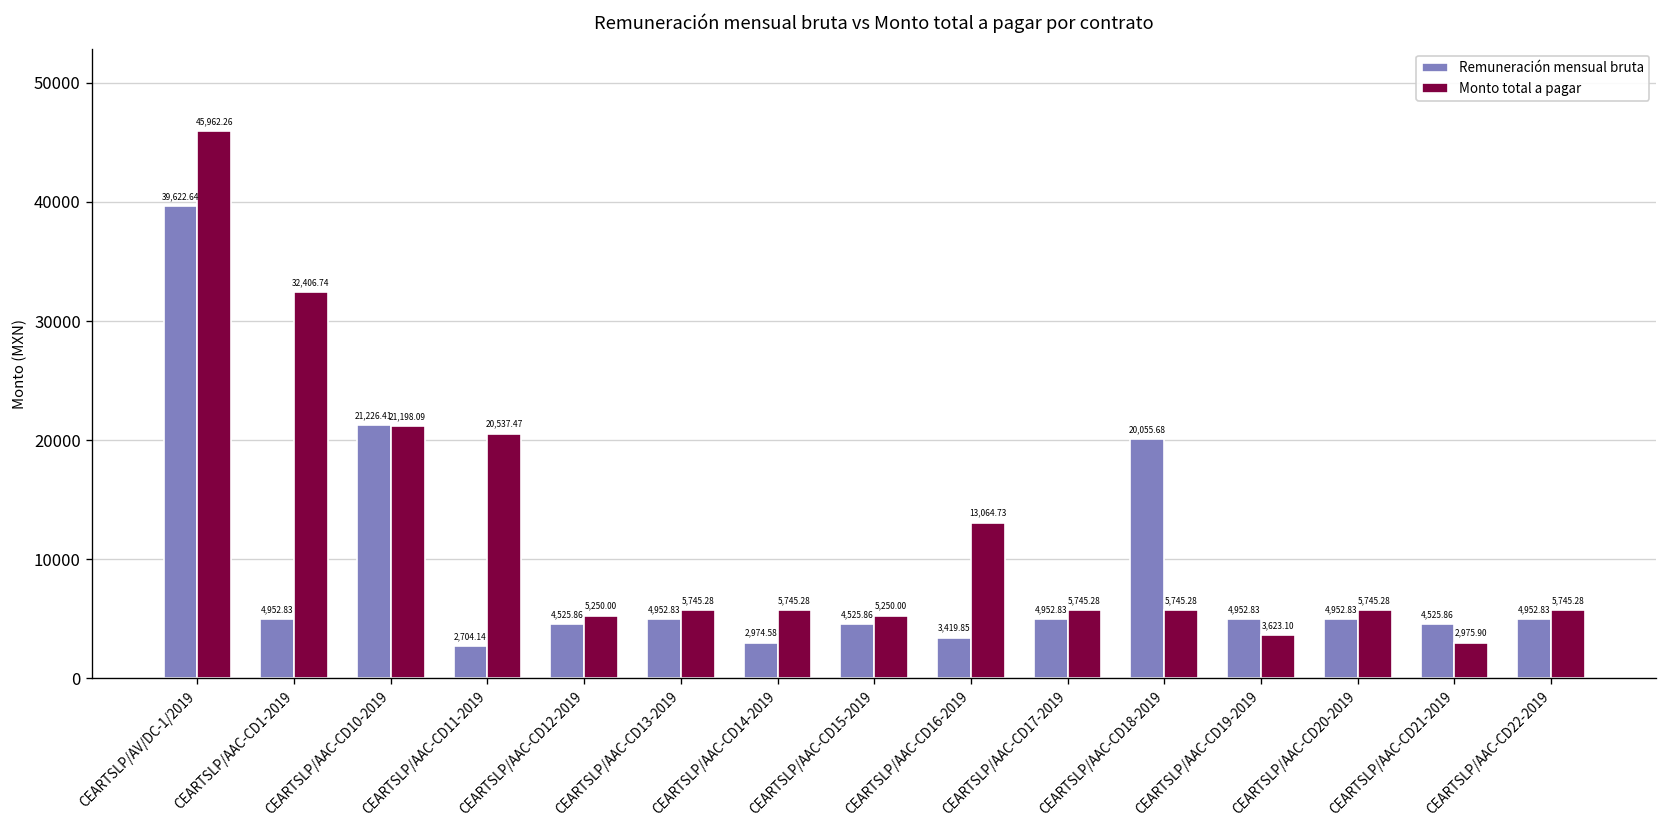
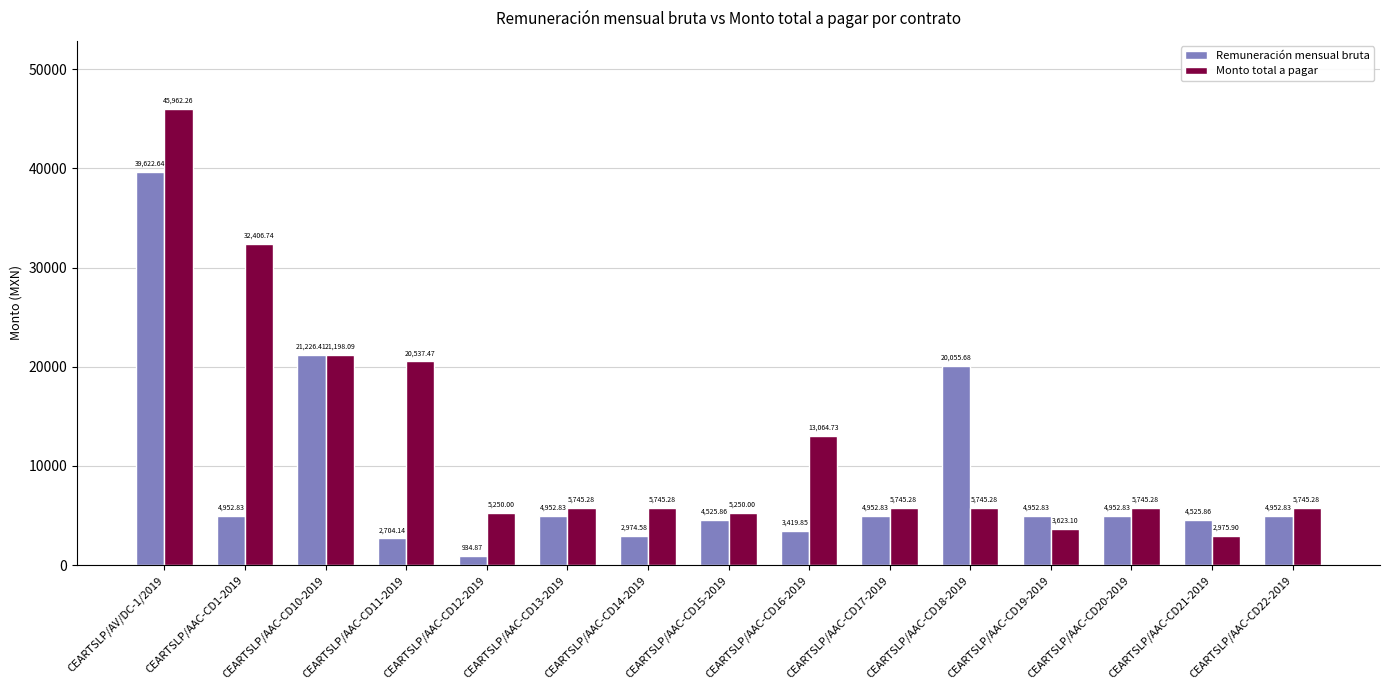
Remuneración mensual bruta, CEARTSLP/AAC-CD12-2019: 4,525.86 -> 934.87
